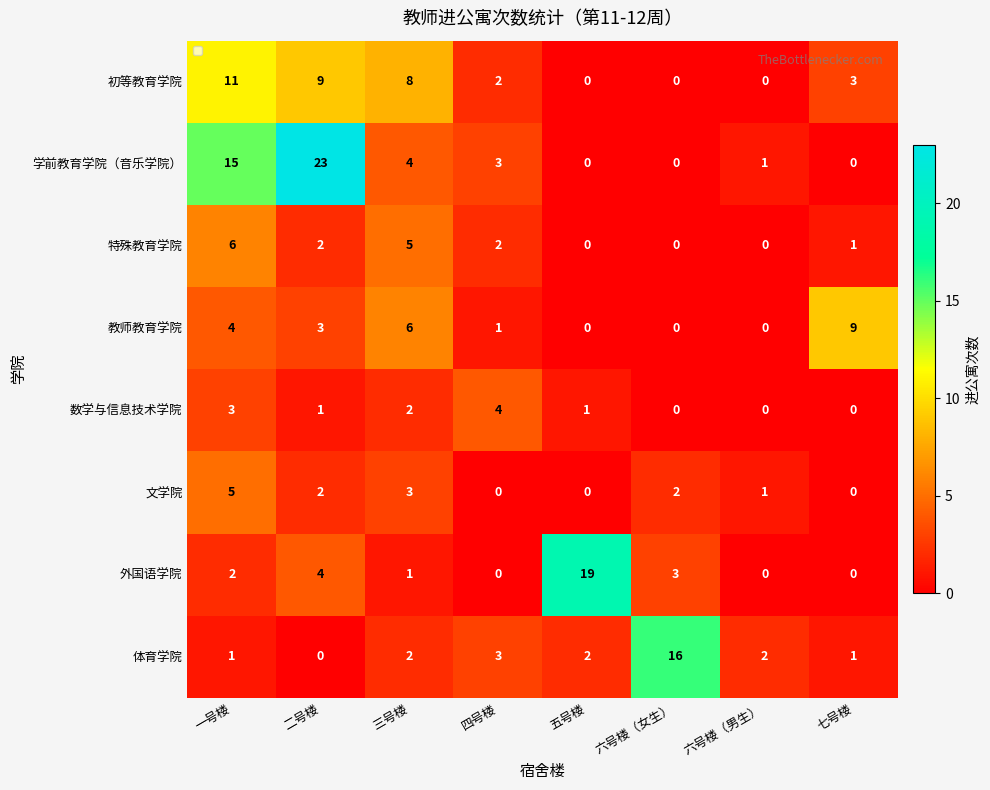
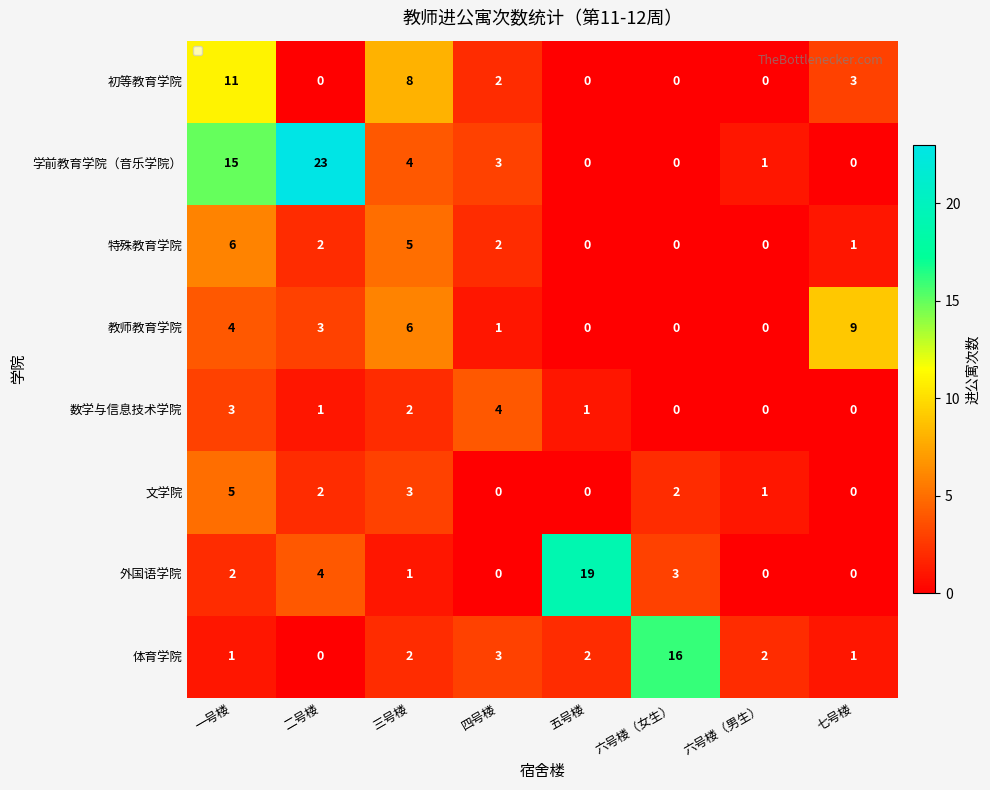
初等教育学院, 二号楼: 9 -> 0
